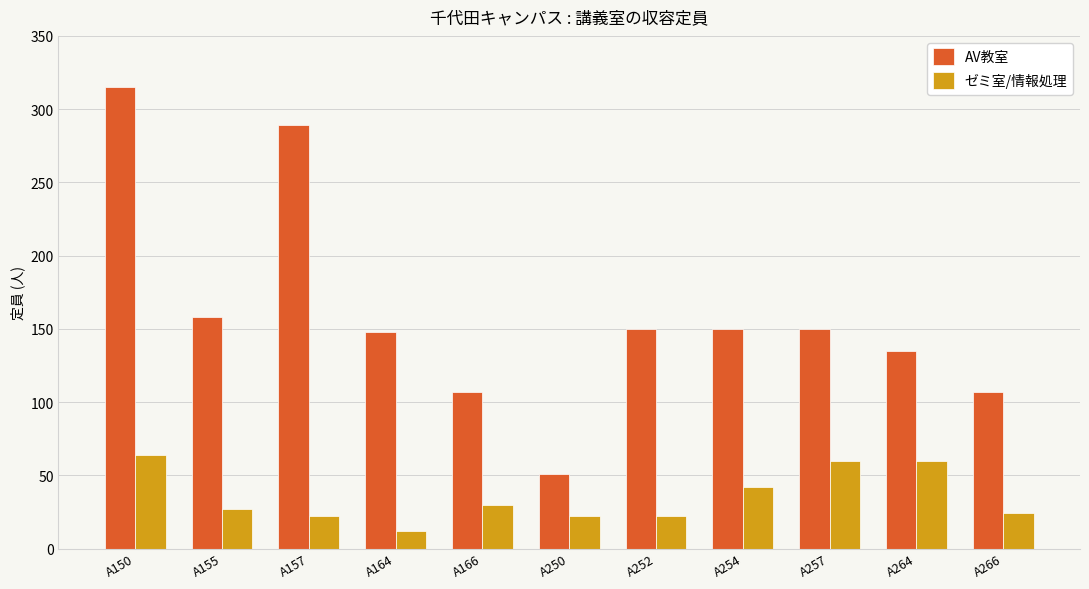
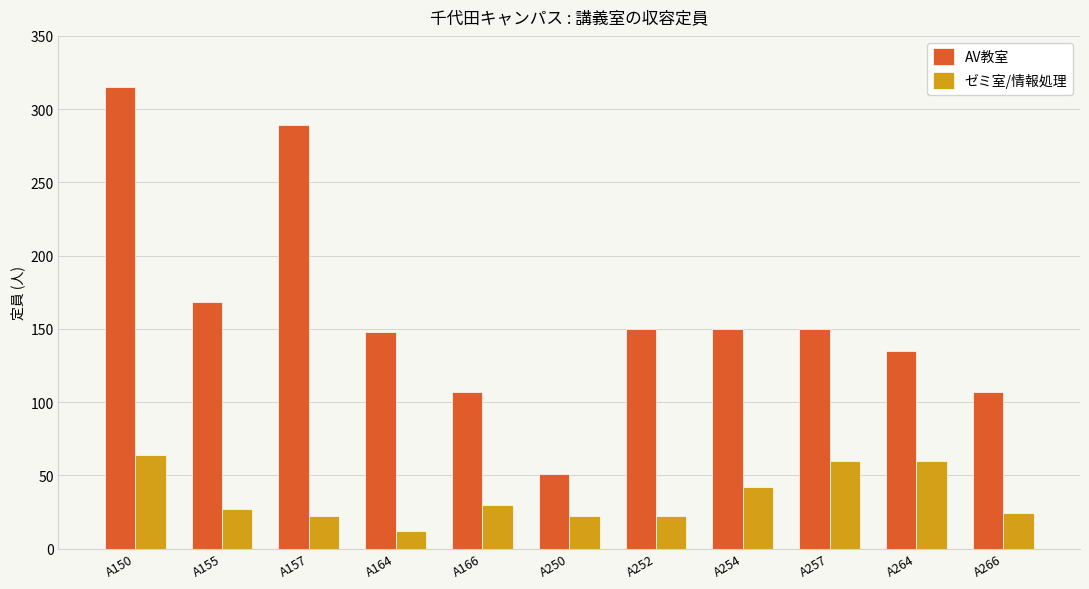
AV教室, A155: 158 -> 168
